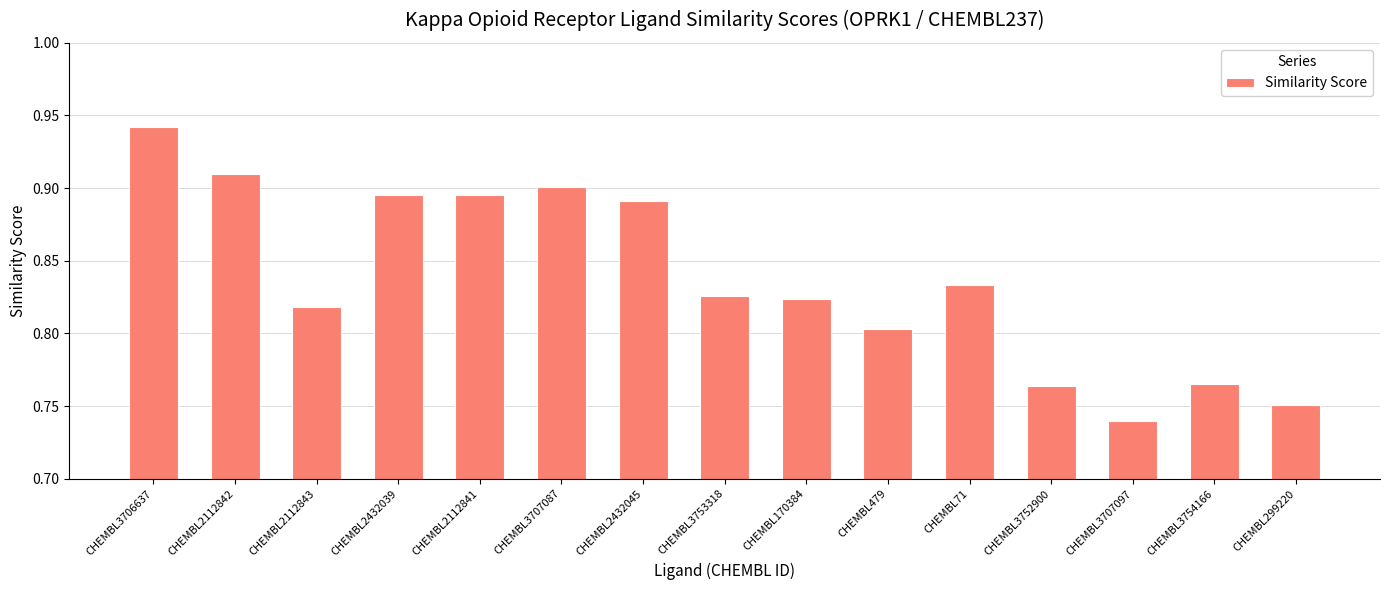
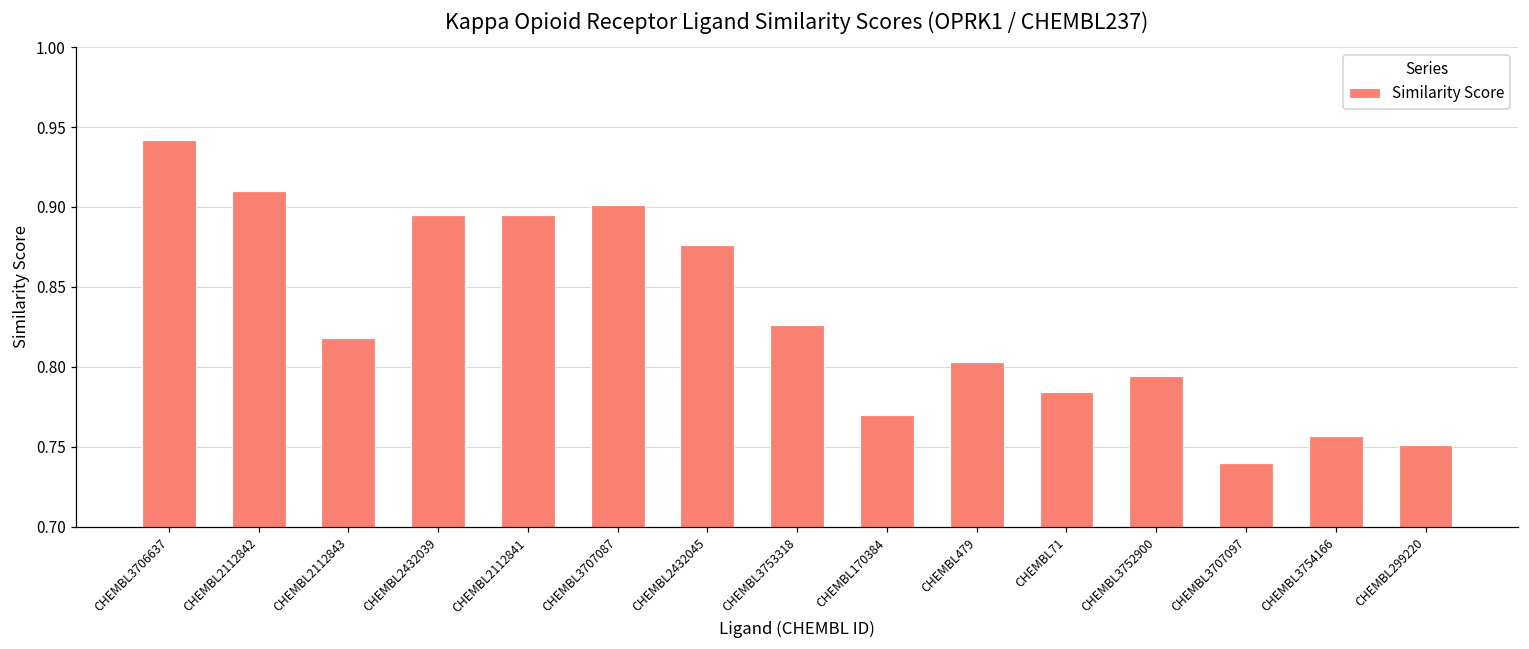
CHEMBL2432045: 0.891 -> 0.876
CHEMBL170384: 0.824 -> 0.770
CHEMBL71: 0.833 -> 0.784
CHEMBL3752900: 0.764 -> 0.794
CHEMBL3754166: 0.765 -> 0.757
